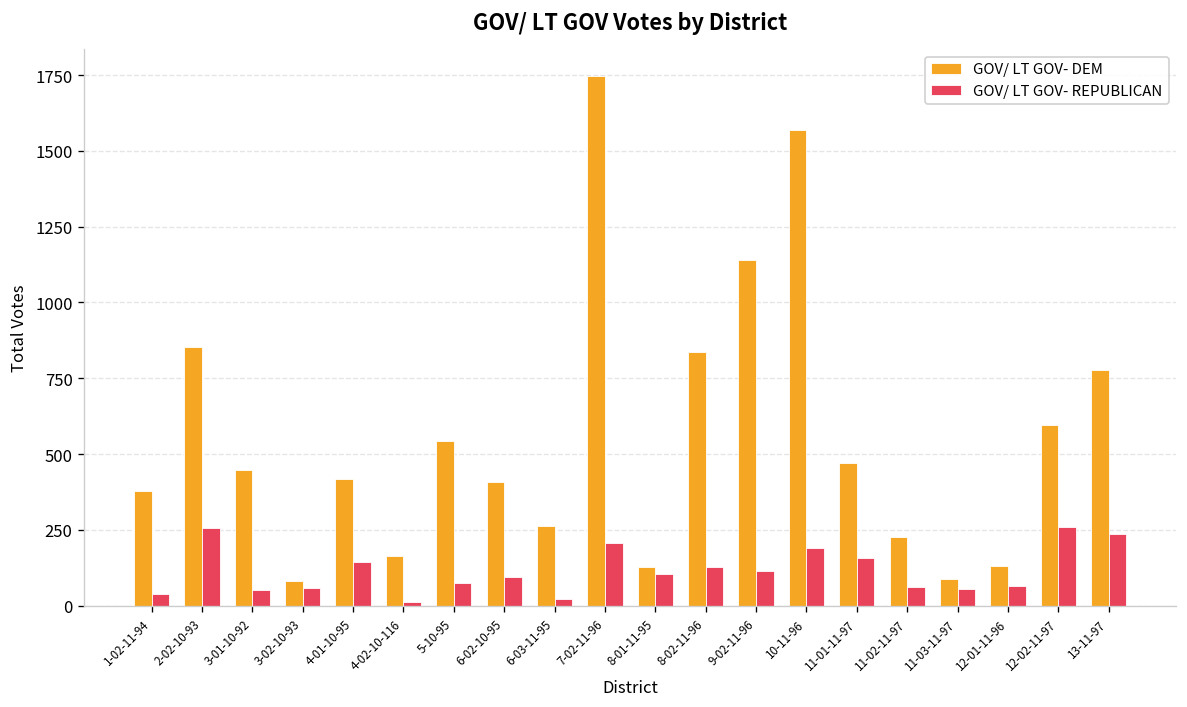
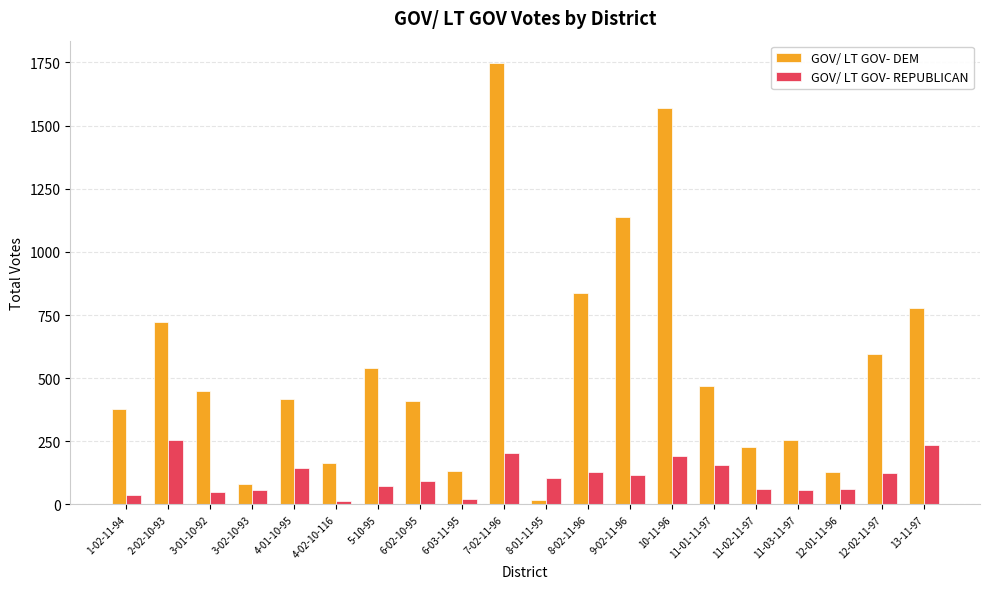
GOV/ LT GOV- DEM, 2-02-10-93: 850 -> 720
GOV/ LT GOV- DEM, 6-03-11-95: 260 -> 130
GOV/ LT GOV- DEM, 8-01-11-95: 130 -> 20
GOV/ LT GOV- DEM, 11-03-11-97: 90 -> 260
GOV/ LT GOV- REPUBLICAN, 12-02-11-97: 260 -> 120
